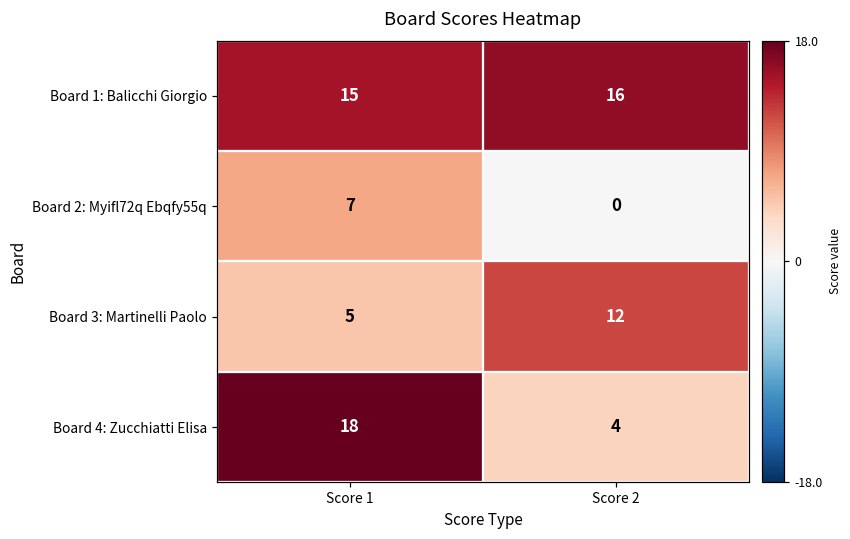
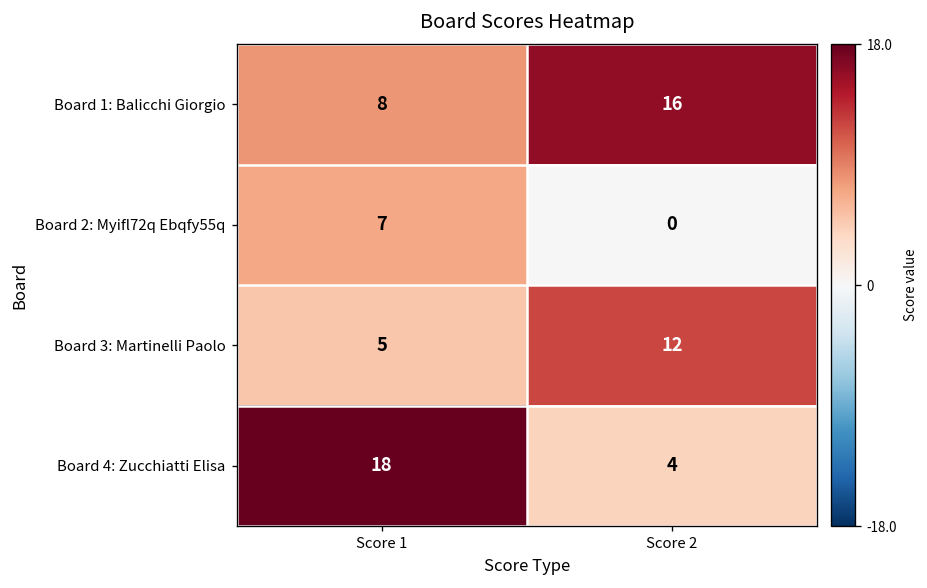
Board 1: Balicchi Giorgio, Score 1: 15 -> 8
